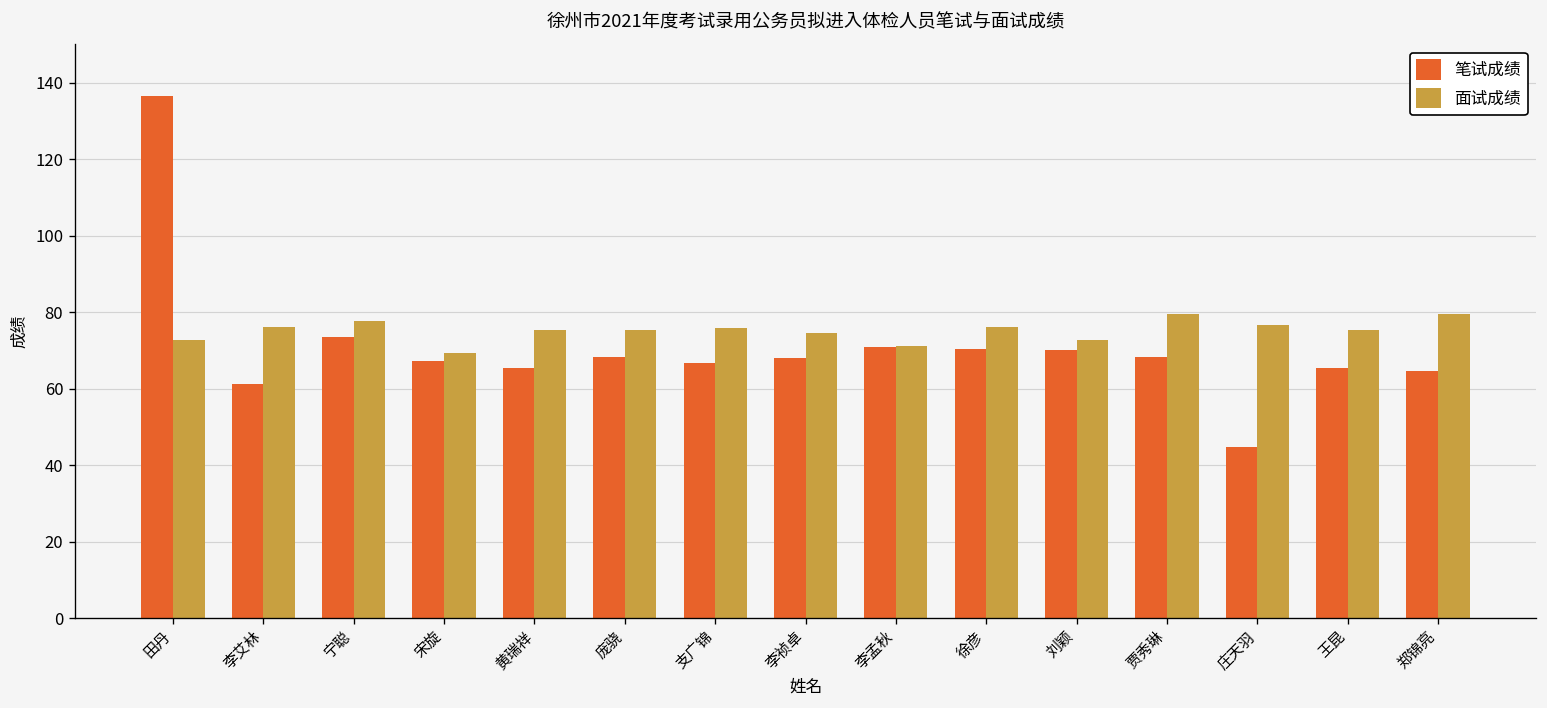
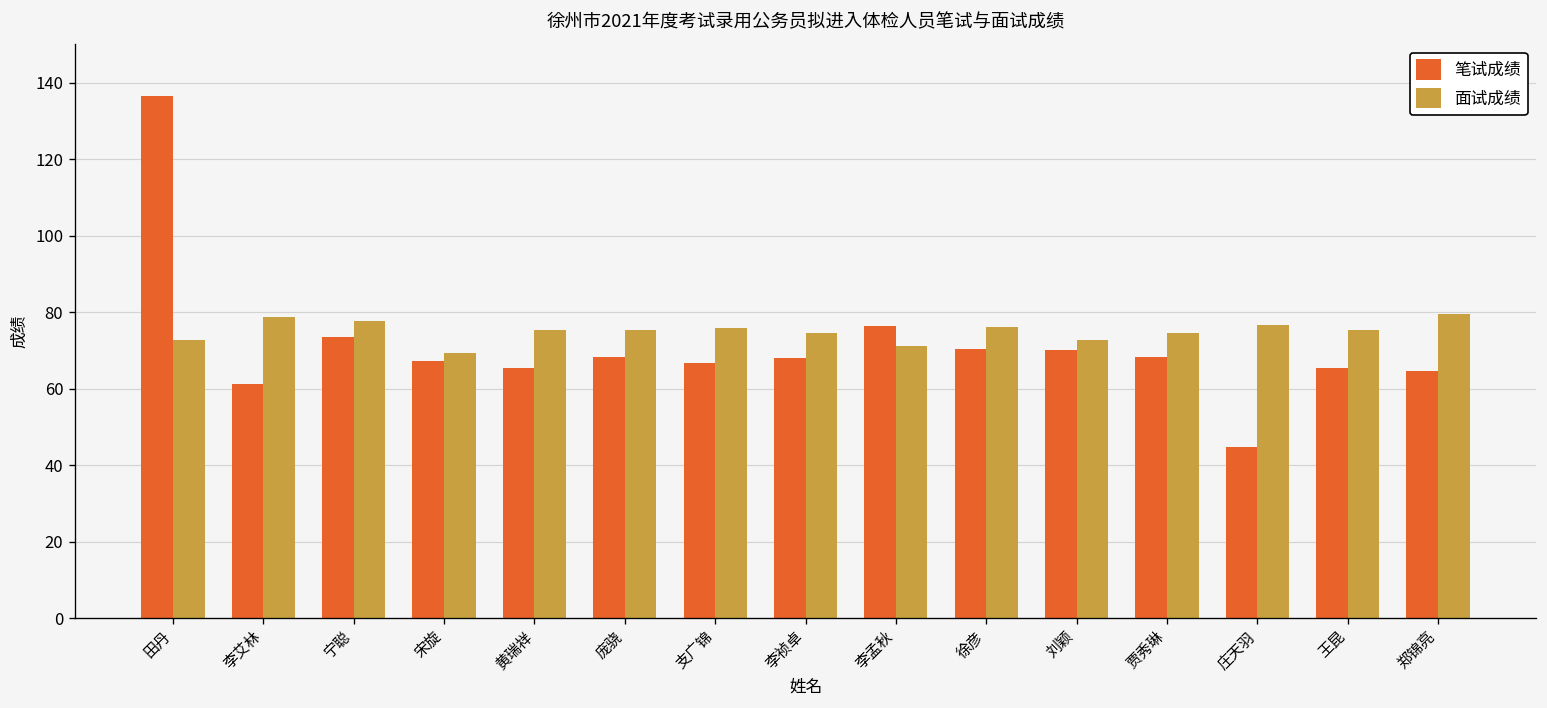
面试成绩, 李艾林: 76 -> 79
笔试成绩, 李孟秋: 71 -> 76
面试成绩, 贾秀琳: 79 -> 75
